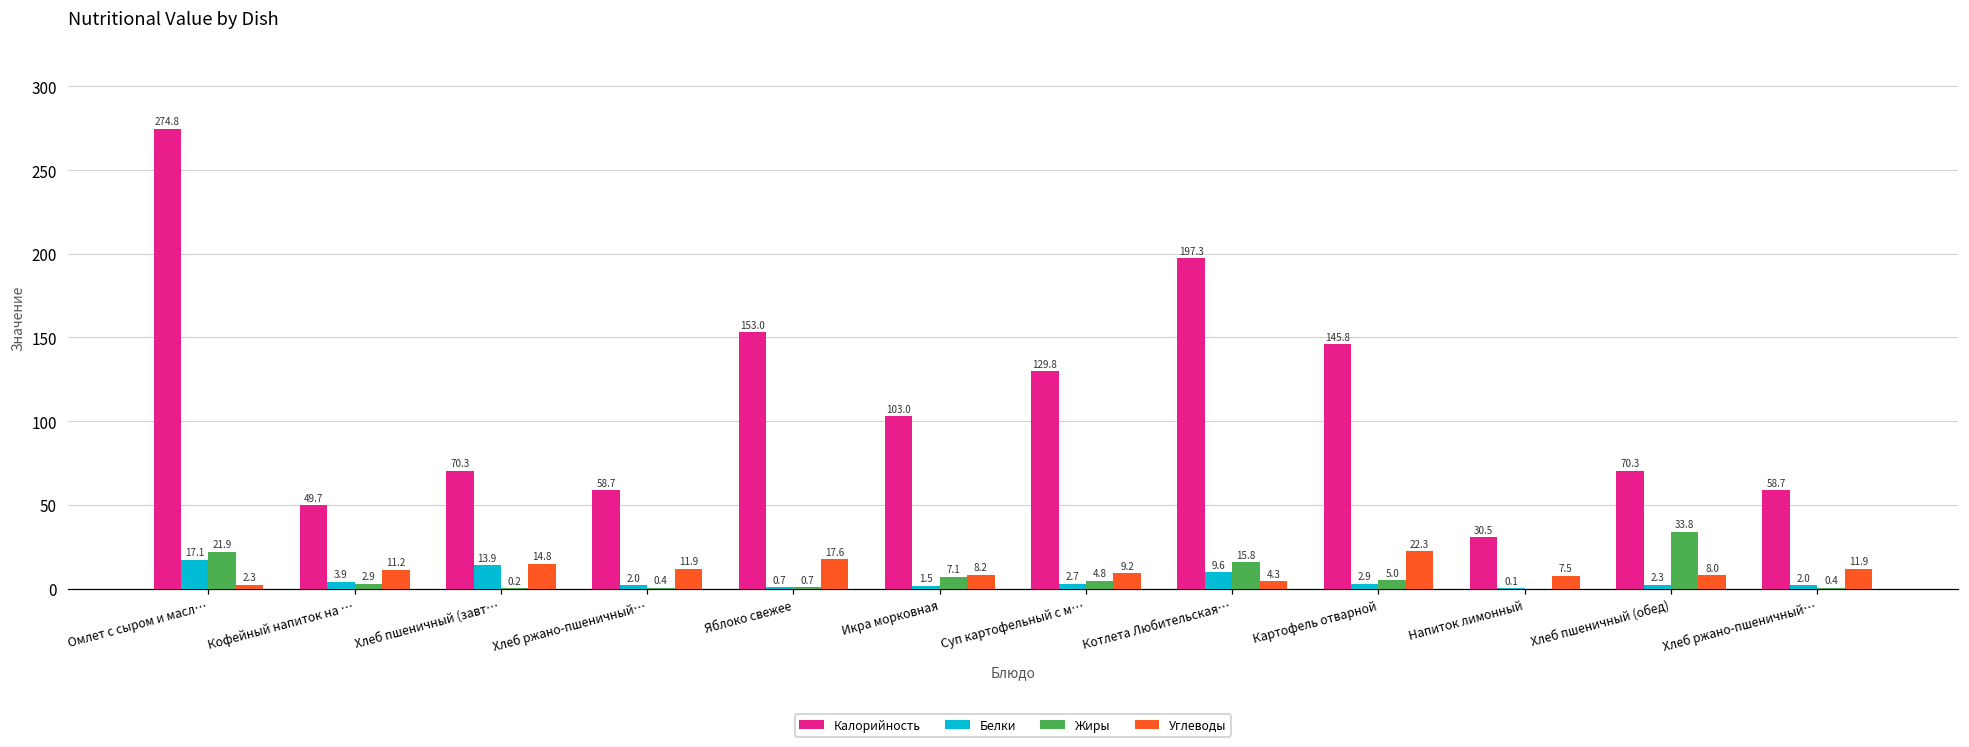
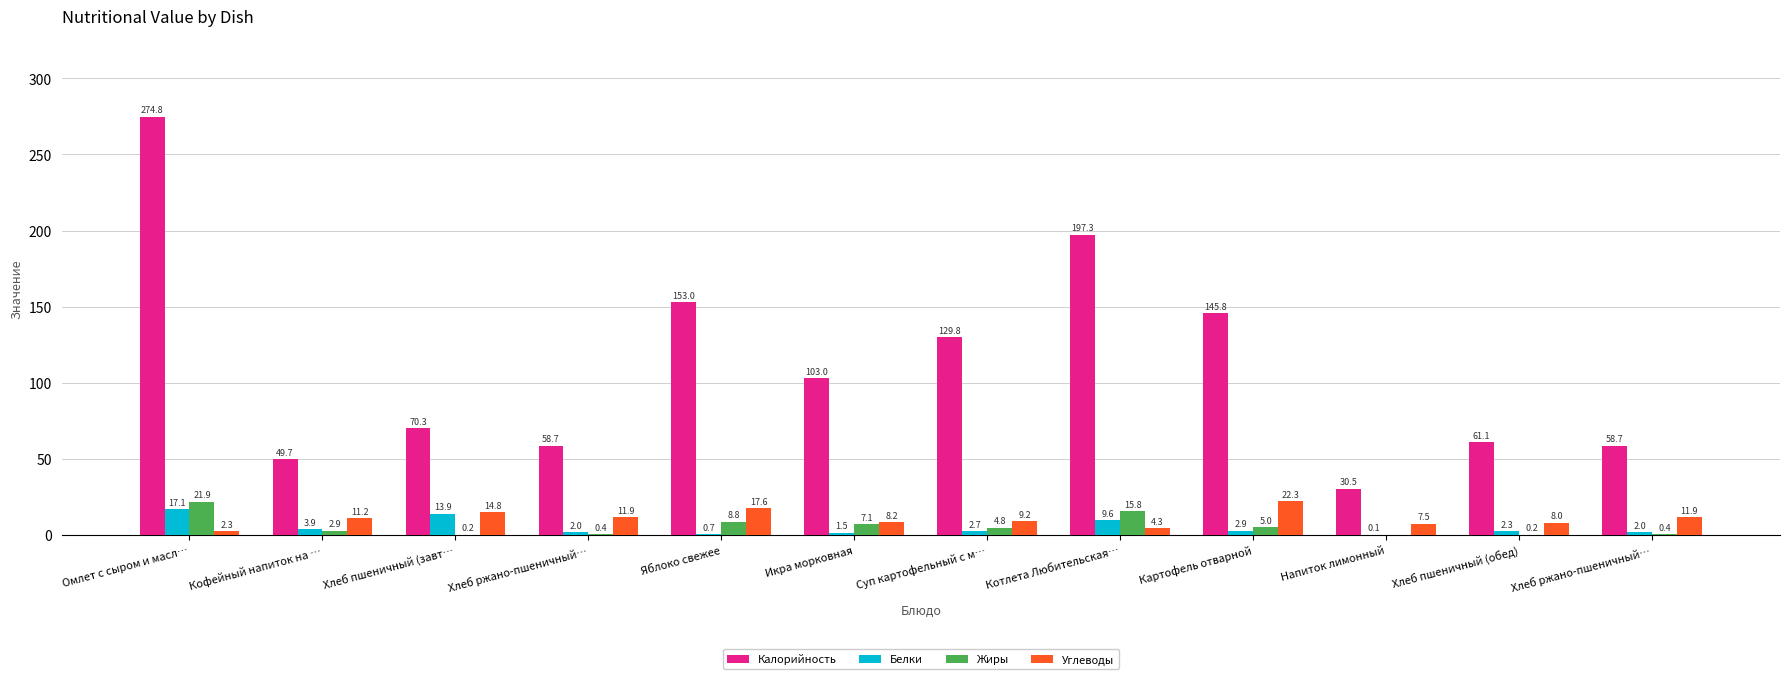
Жиры, Яблоко свежее: 0.7 -> 8.8
Калорийность, Хлеб пшеничный (обед): 70.3 -> 61.1
Жиры, Хлеб пшеничный (обед): 33.8 -> 0.2
